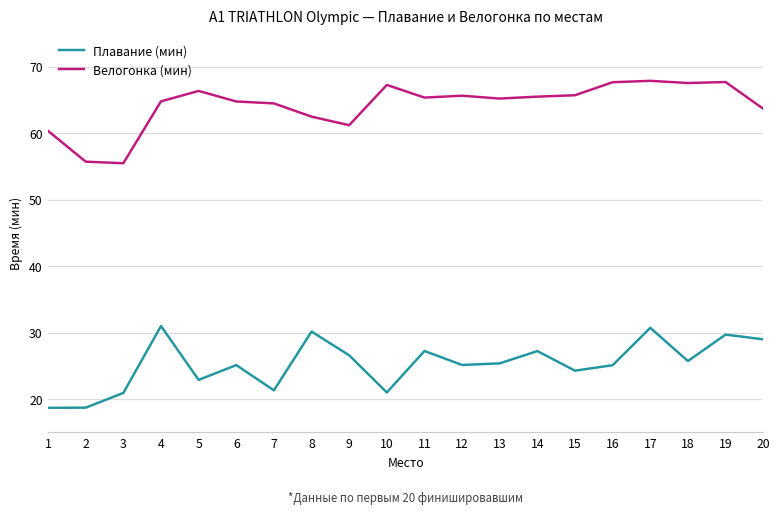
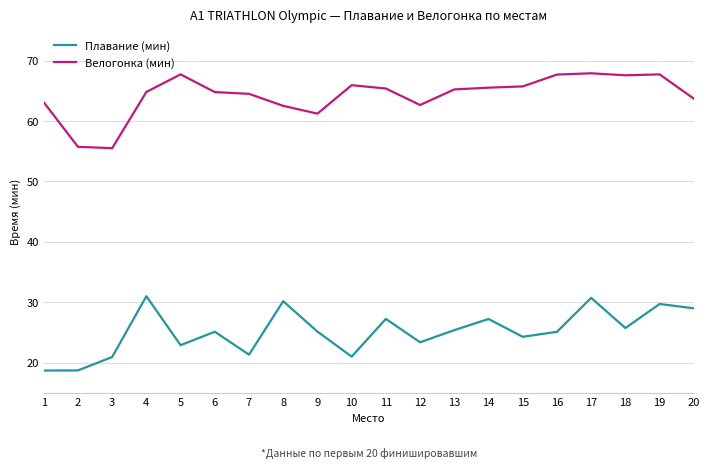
Велогонка (мин), 1: 60 -> 63
Велогонка (мин), 5: 66 -> 68
Плавание (мин), 9: 27 -> 25
Велогонка (мин), 10: 67 -> 66
Плавание (мин), 12: 25 -> 23
Велогонка (мин), 12: 66 -> 63
